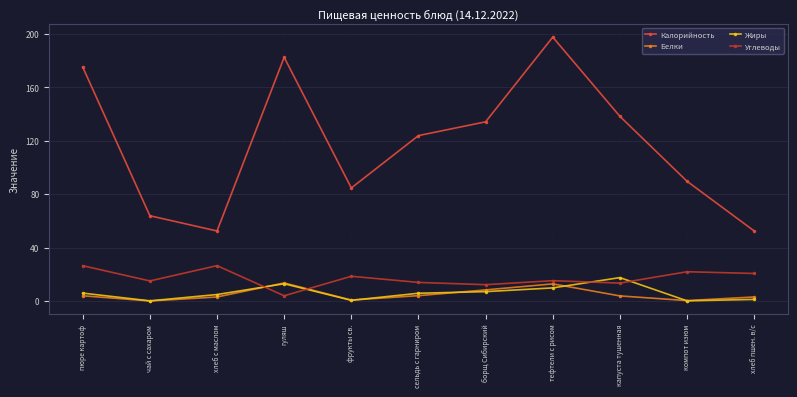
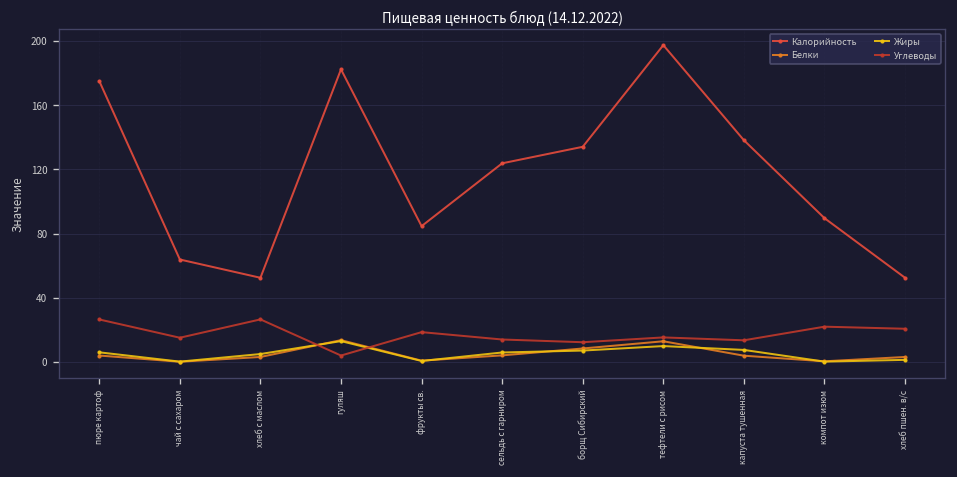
Жиры, капуста тушенная: 18 -> 7
